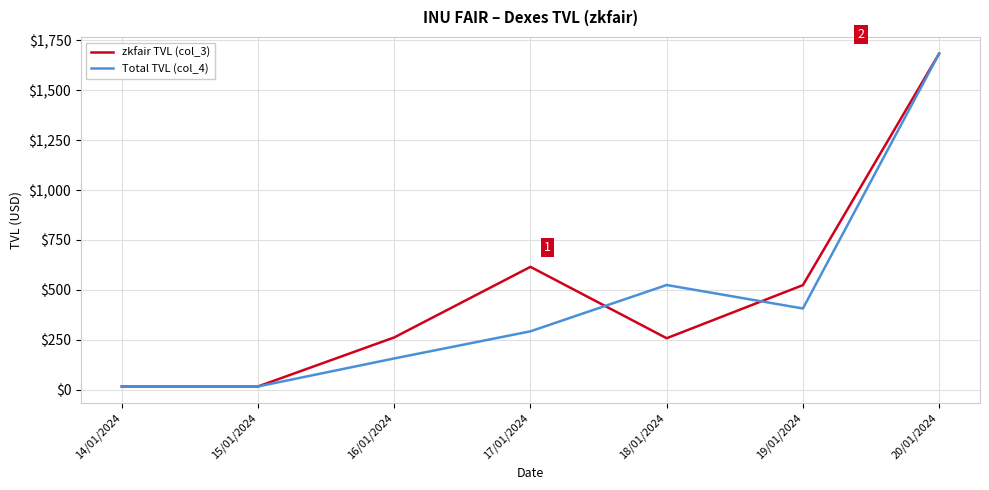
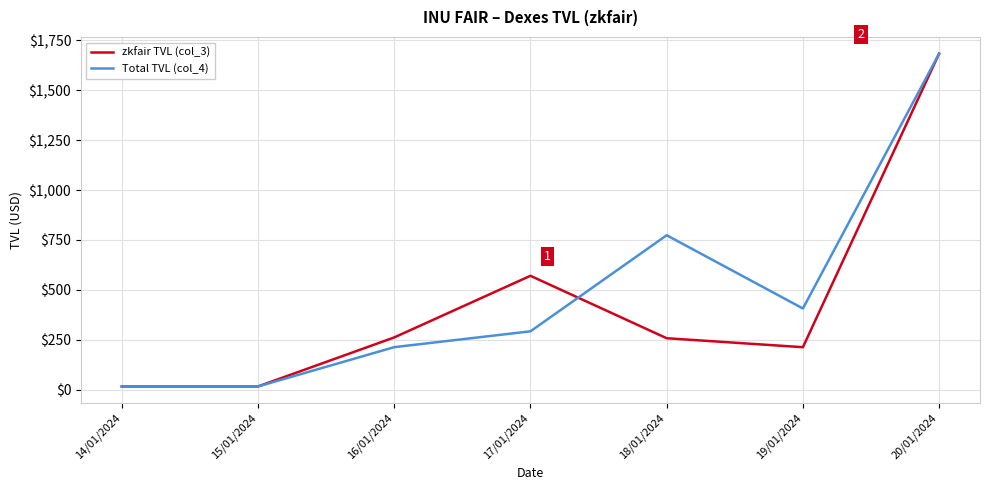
Total TVL (col_4), 16/01/2024: $160 -> $210
zkfair TVL (col_3), 17/01/2024: $610 -> $570
Total TVL (col_4), 18/01/2024: $520 -> $770
zkfair TVL (col_3), 19/01/2024: $520 -> $210
